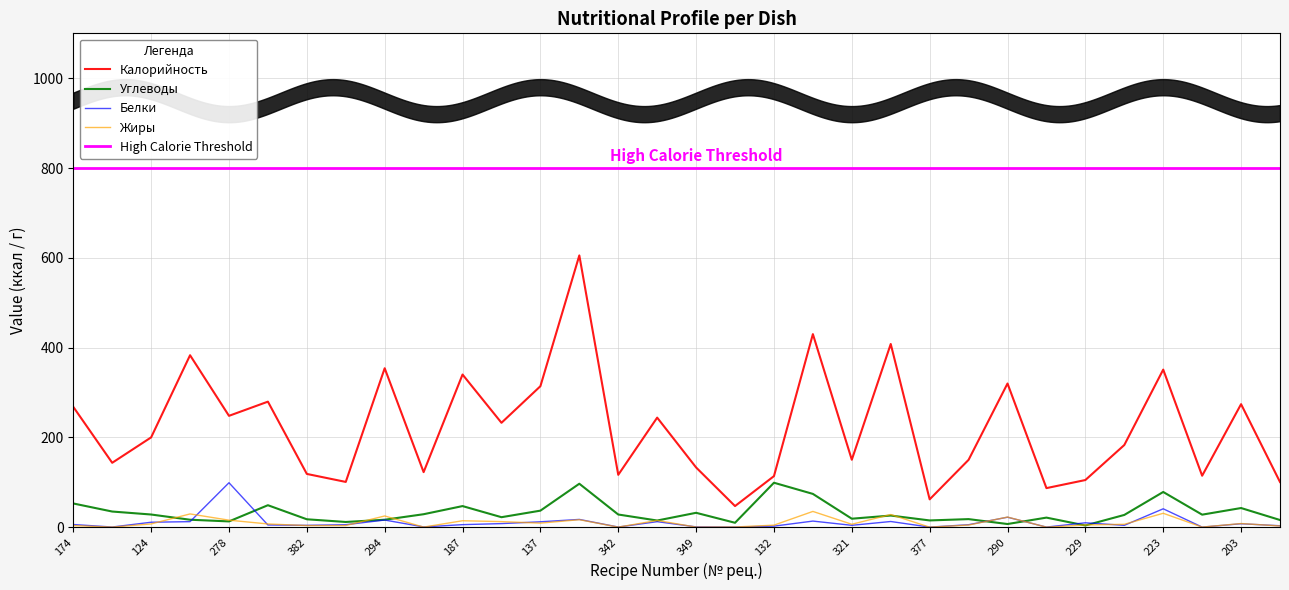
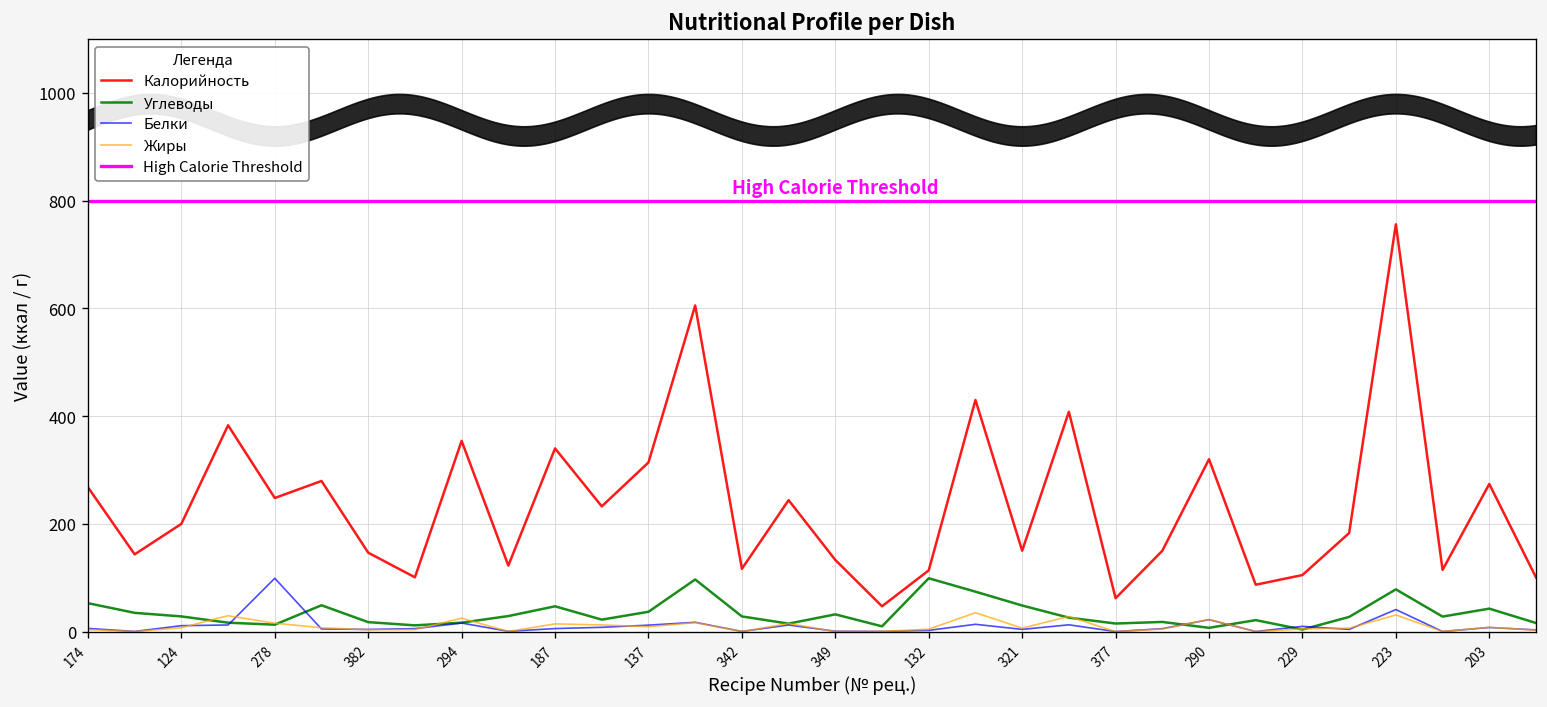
Калорийность, 382: 120 -> 150
Углеводы, 321: 20 -> 50
Калорийность, 223: 350 -> 760
